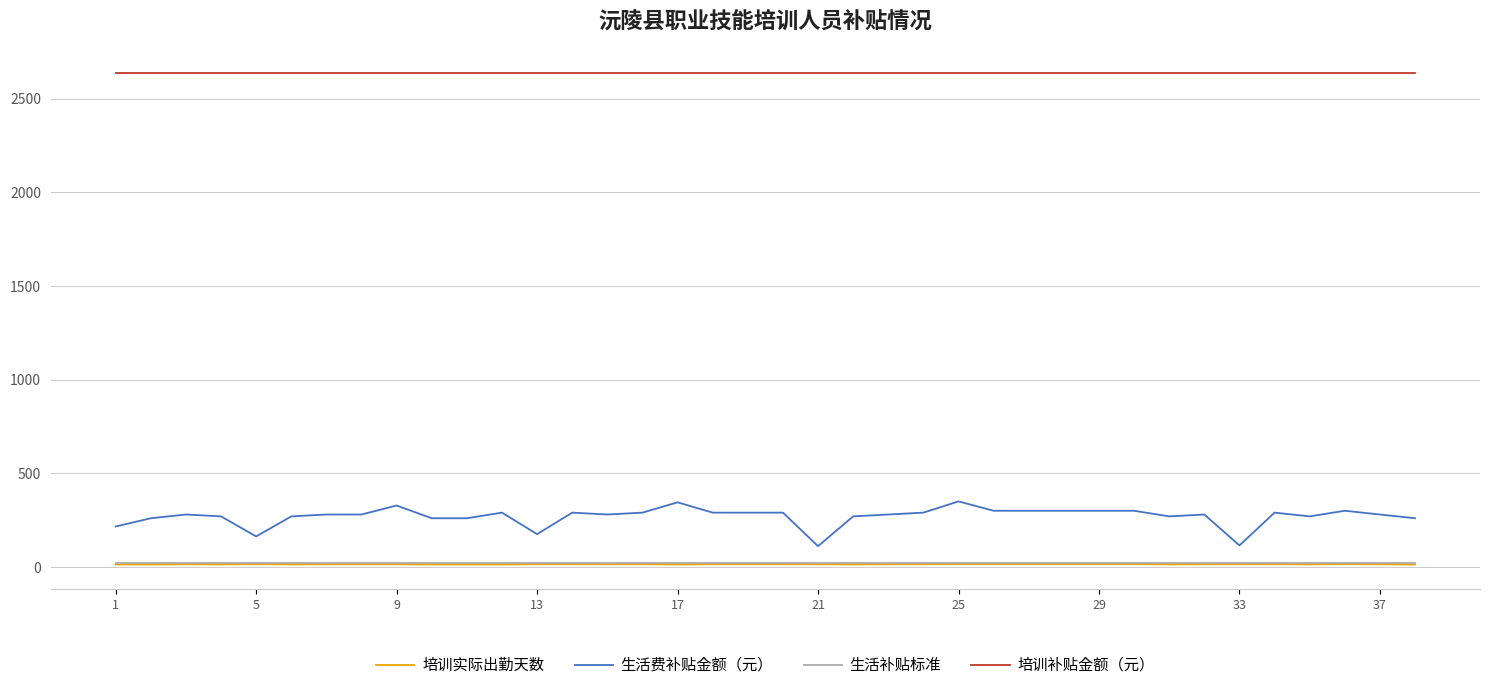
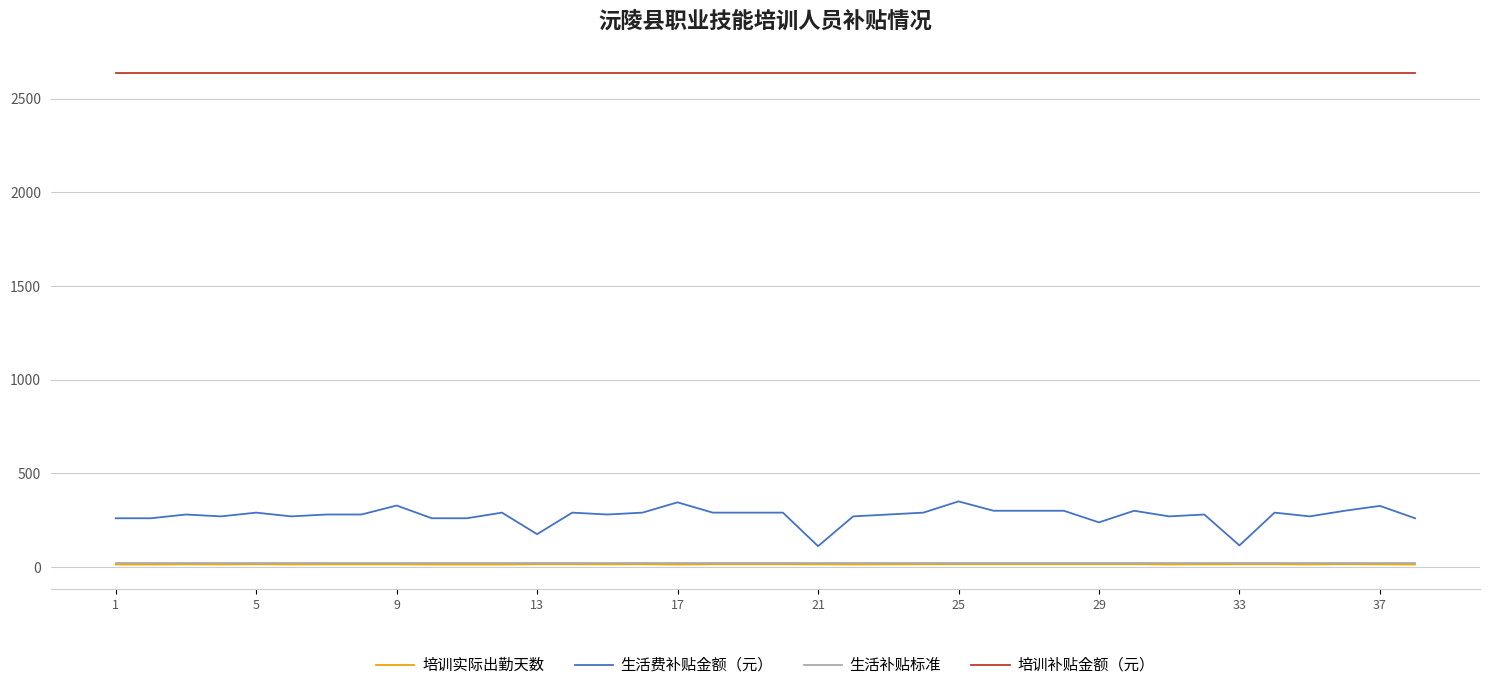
生活费补贴金额（元）, 1: 220 -> 260
生活费补贴金额（元）, 5: 160 -> 290
生活费补贴金额（元）, 29: 300 -> 240
生活费补贴金额（元）, 37: 280 -> 330
